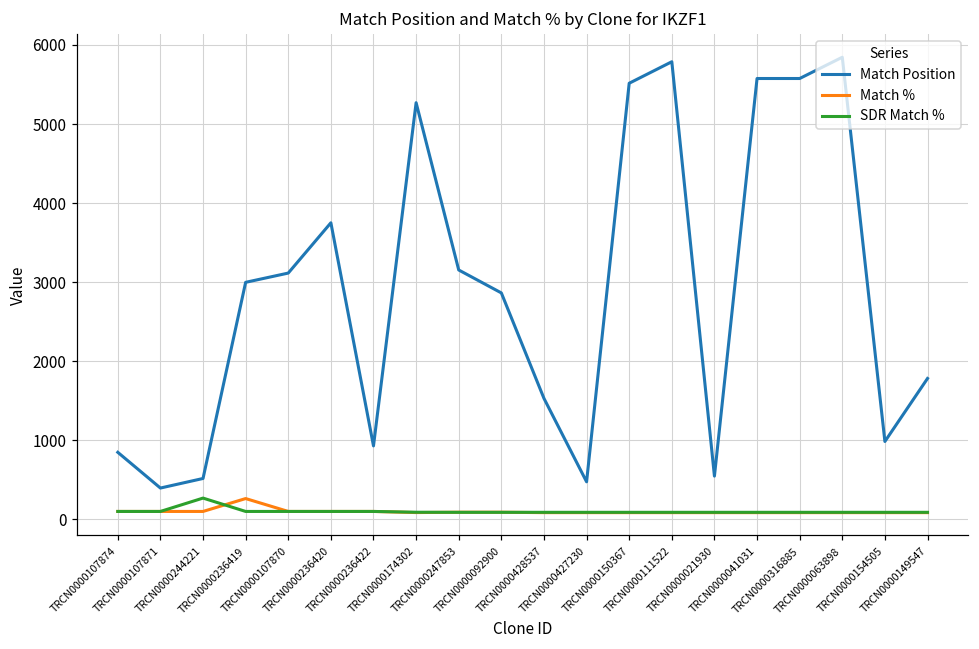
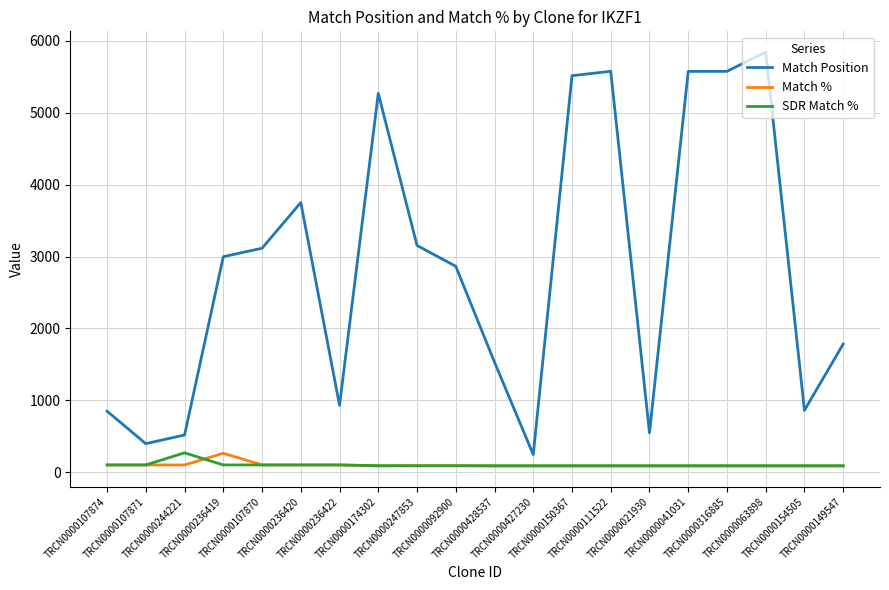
Match Position, TRCN0000427230: 500 -> 200
Match Position, TRCN0000111522: 5800 -> 5600
Match Position, TRCN0000154505: 1000 -> 900
